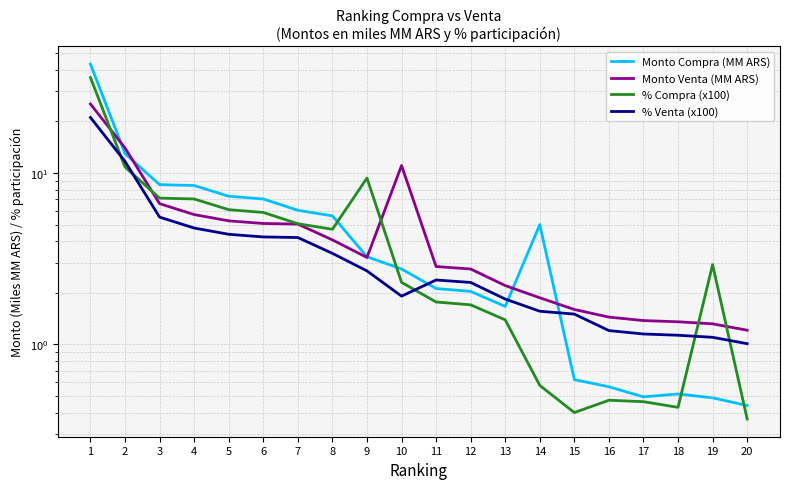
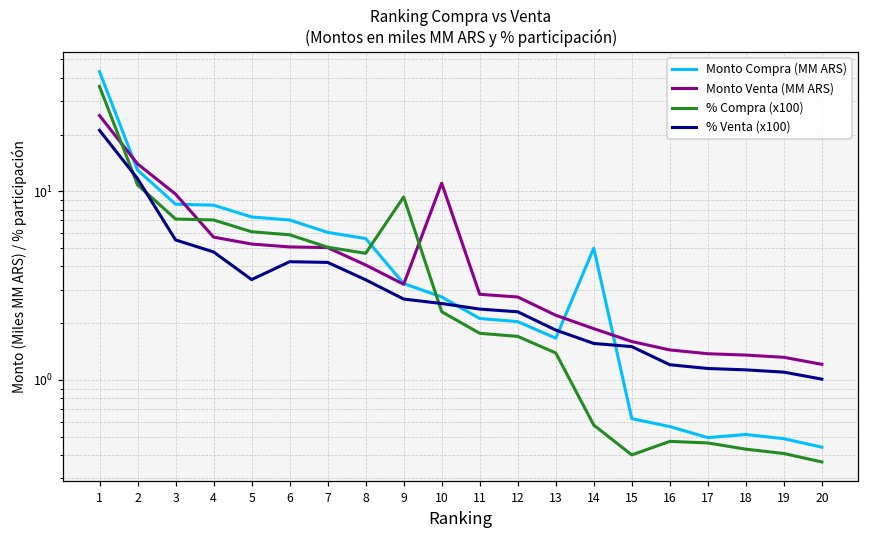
Monto Venta (MM ARS), 3: 6.6 -> 10
% Venta (x100), 5: 4.4 -> 3.4
% Venta (x100), 10: 1.9 -> 2.5
% Compra (x100), 19: 2.9 -> 0.41
